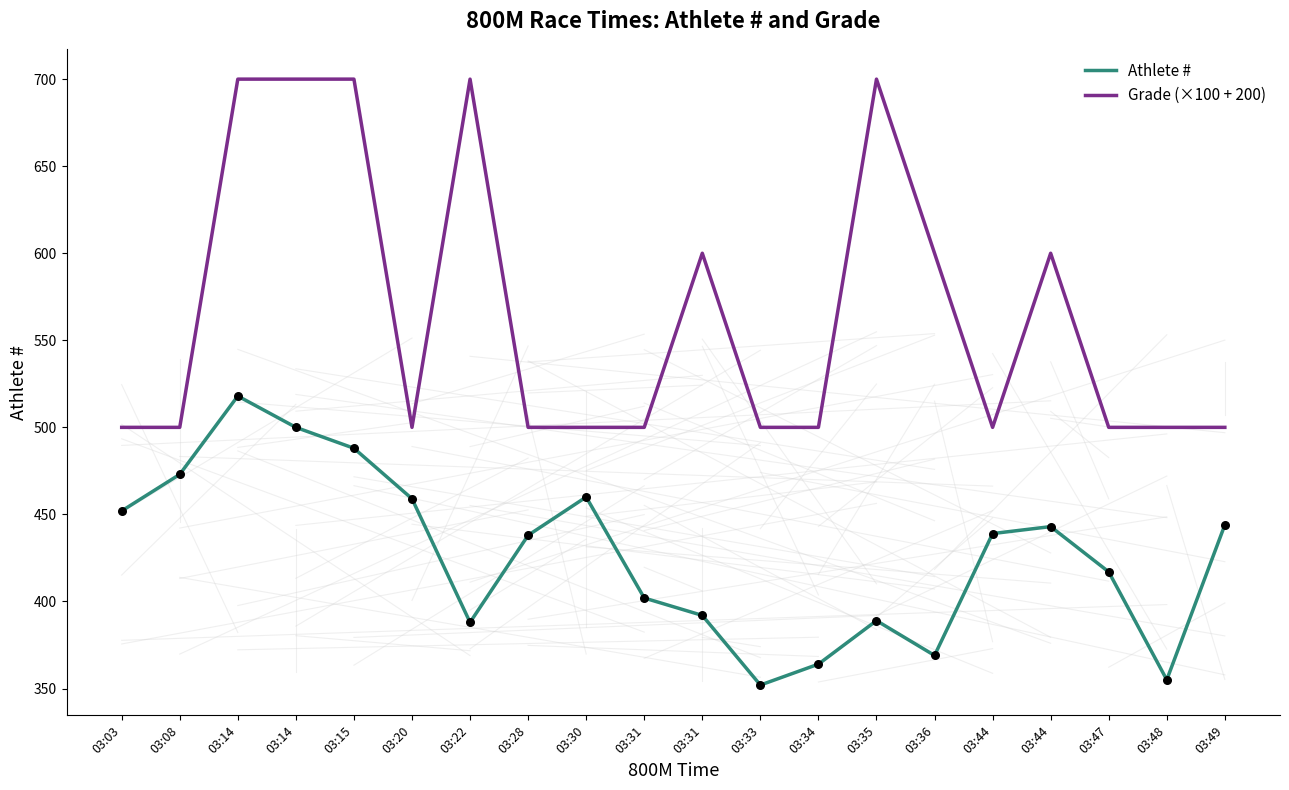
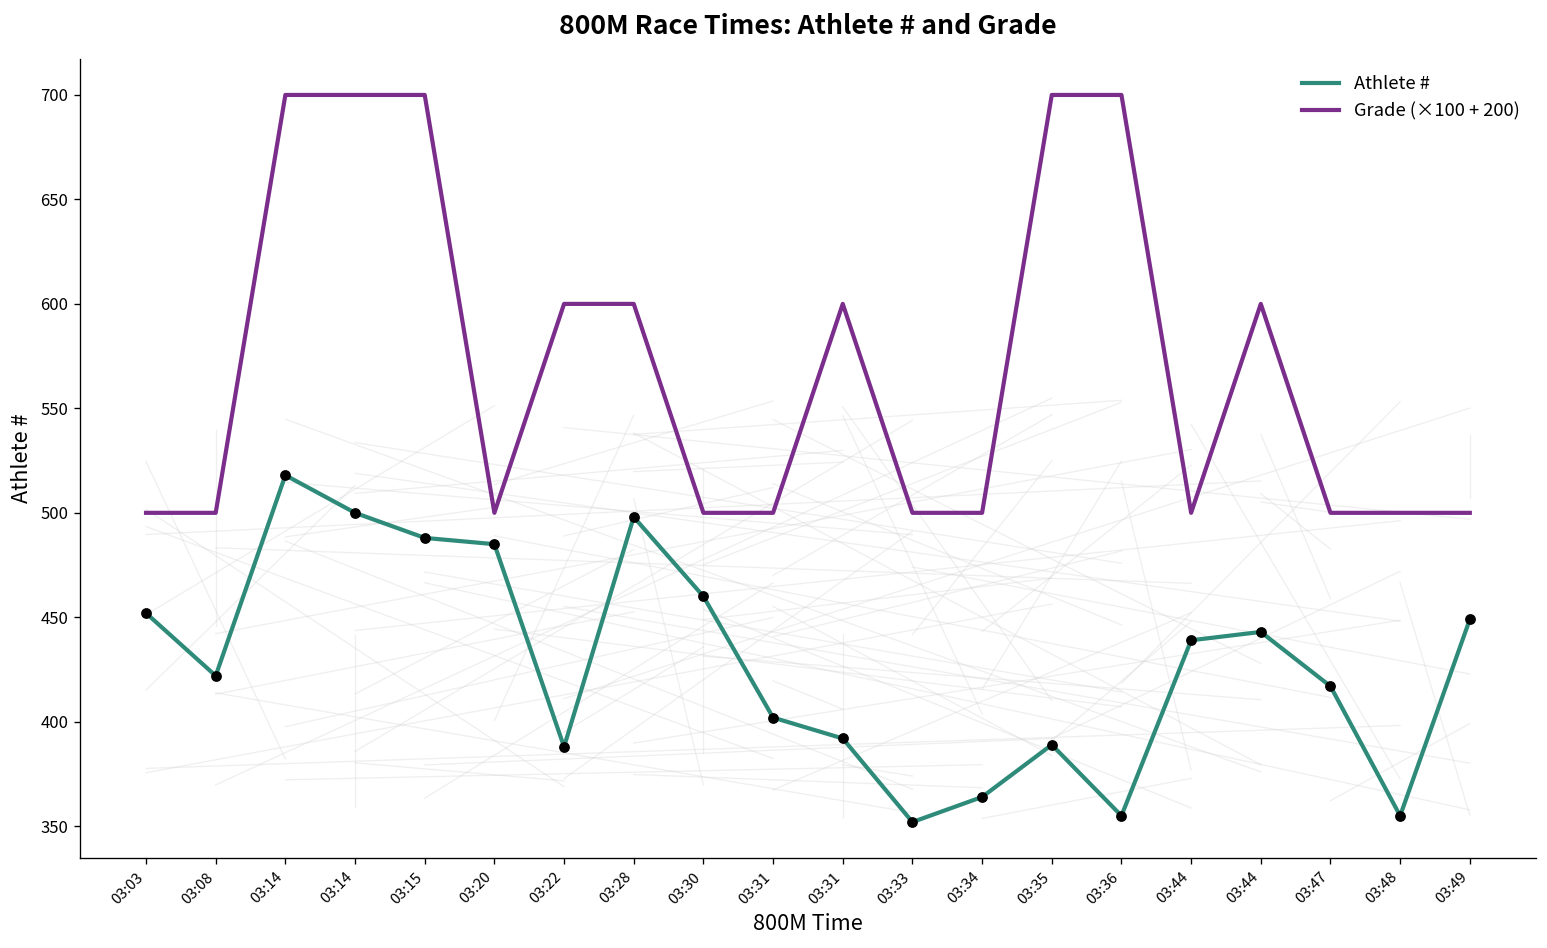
Athlete #, 03:08: 473 -> 422
Athlete #, 03:20: 459 -> 485
Grade (×100 + 200), 03:22: 700 -> 600
Athlete #, 03:28: 438 -> 498
Grade (×100 + 200), 03:28: 500 -> 600
Athlete #, 03:36: 369 -> 355
Grade (×100 + 200), 03:36: 600 -> 700
Athlete #, 03:49: 444 -> 449
